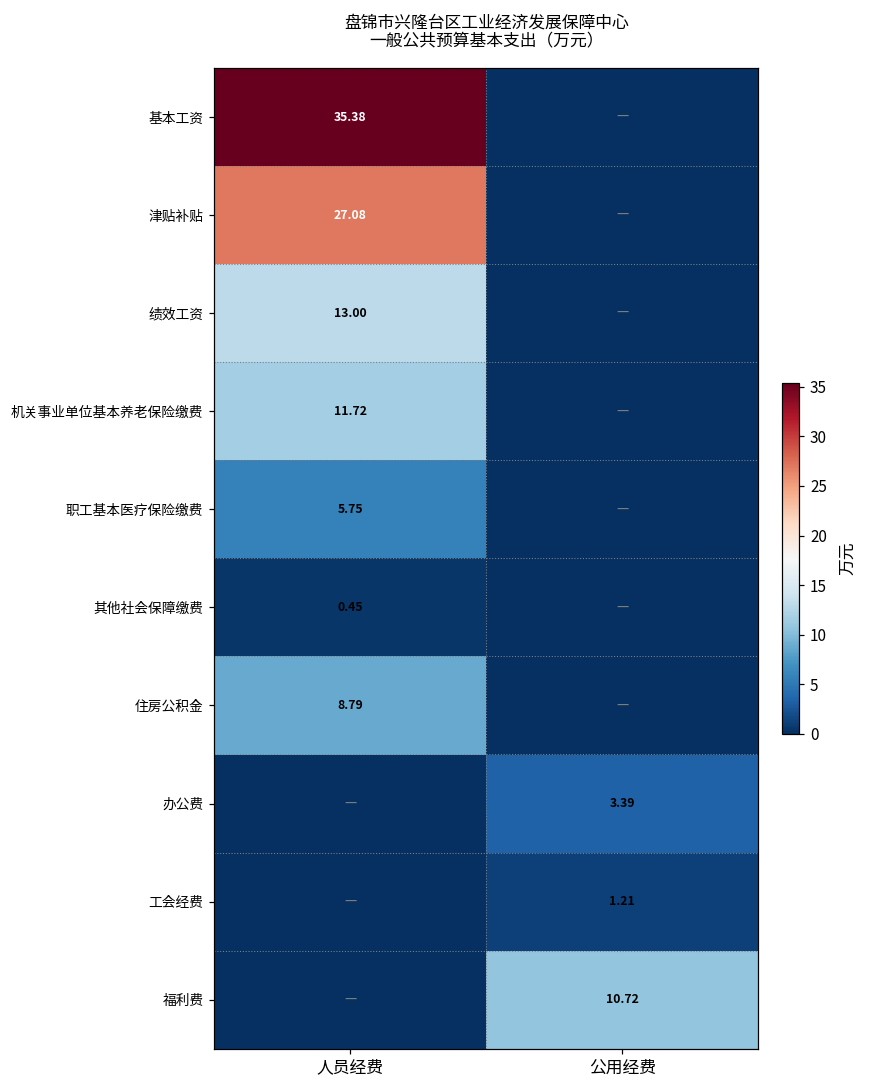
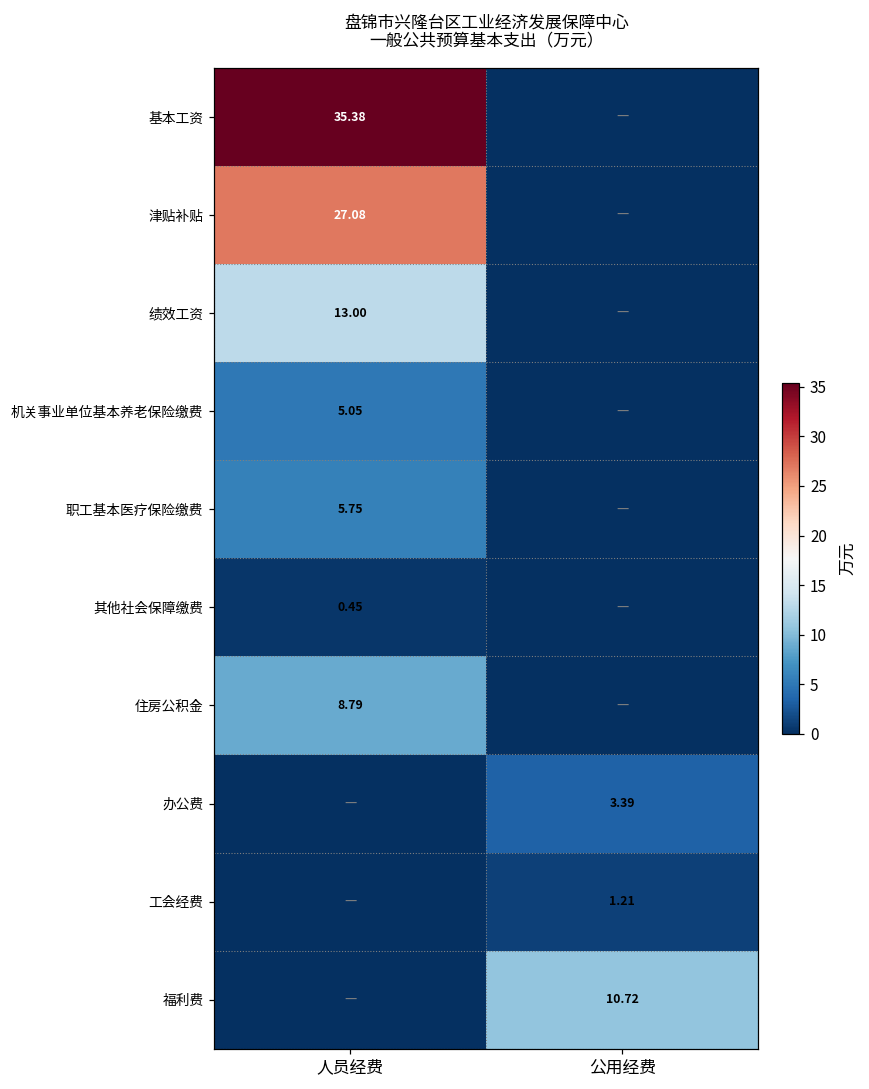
机关事业单位基本养老保险缴费, 人员经费: 11.72 -> 5.05
